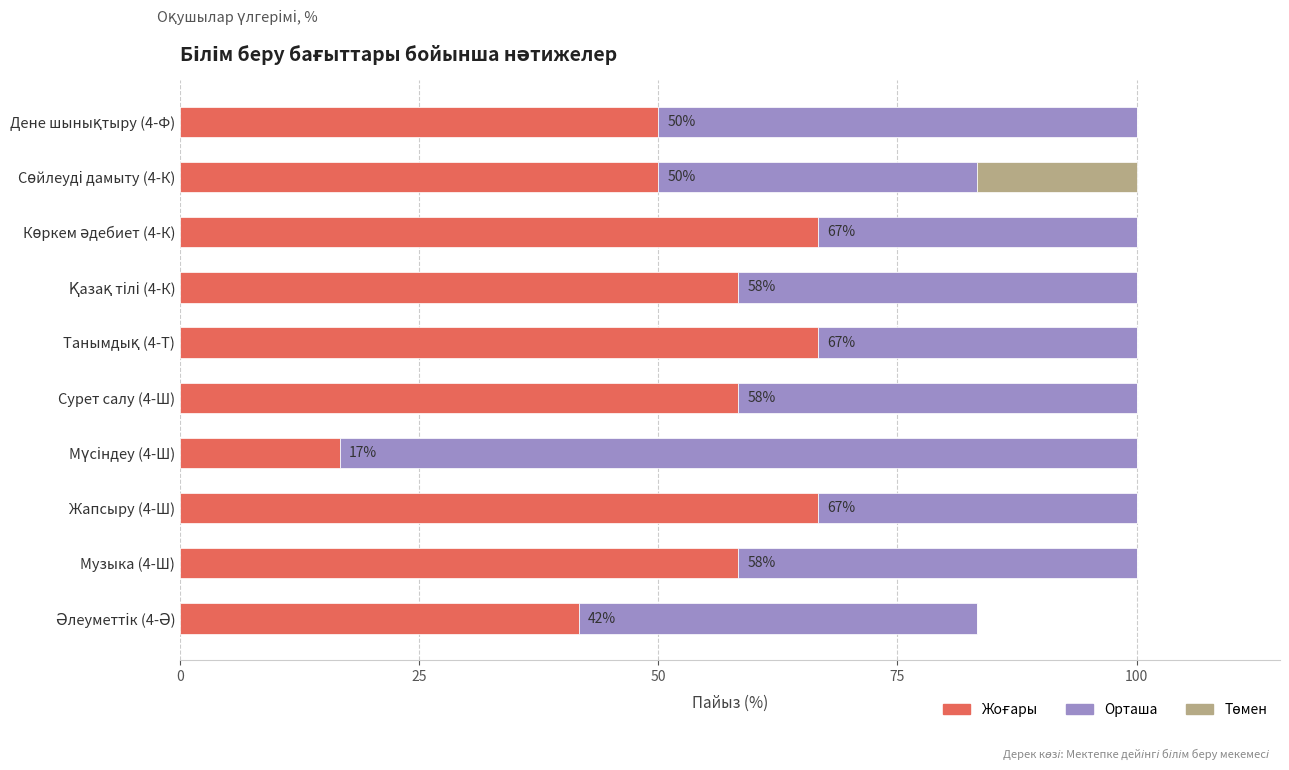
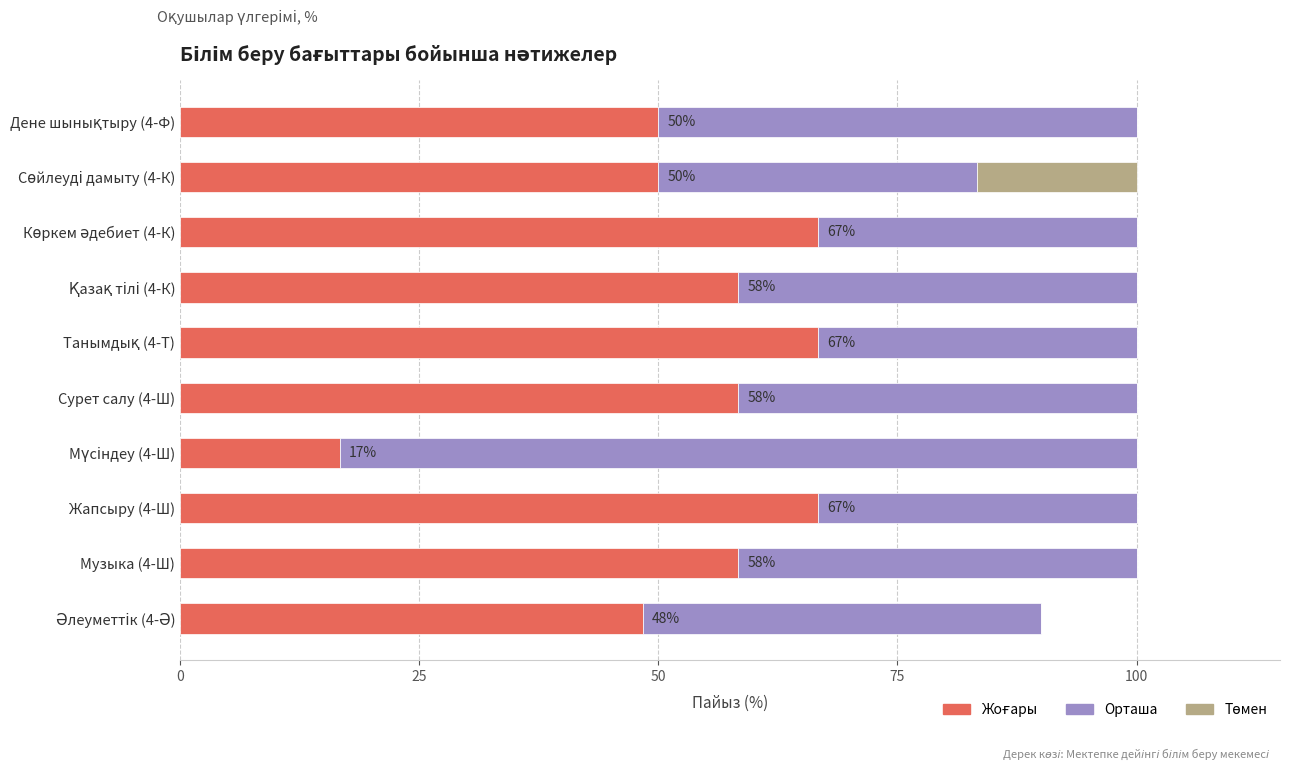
Жоғары, Әлеуметтік (4-Ә): 42% -> 48%
